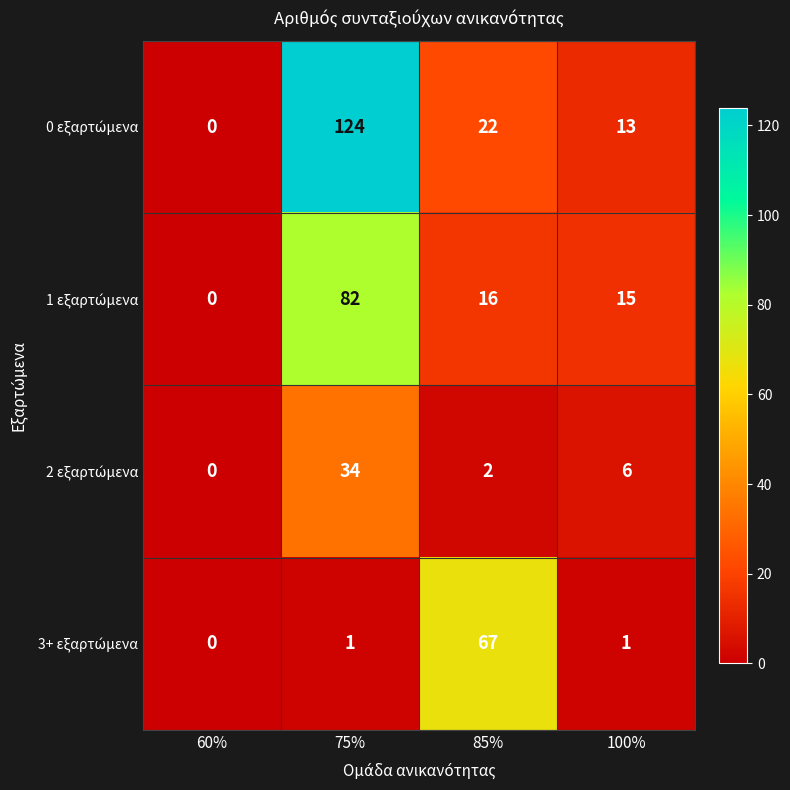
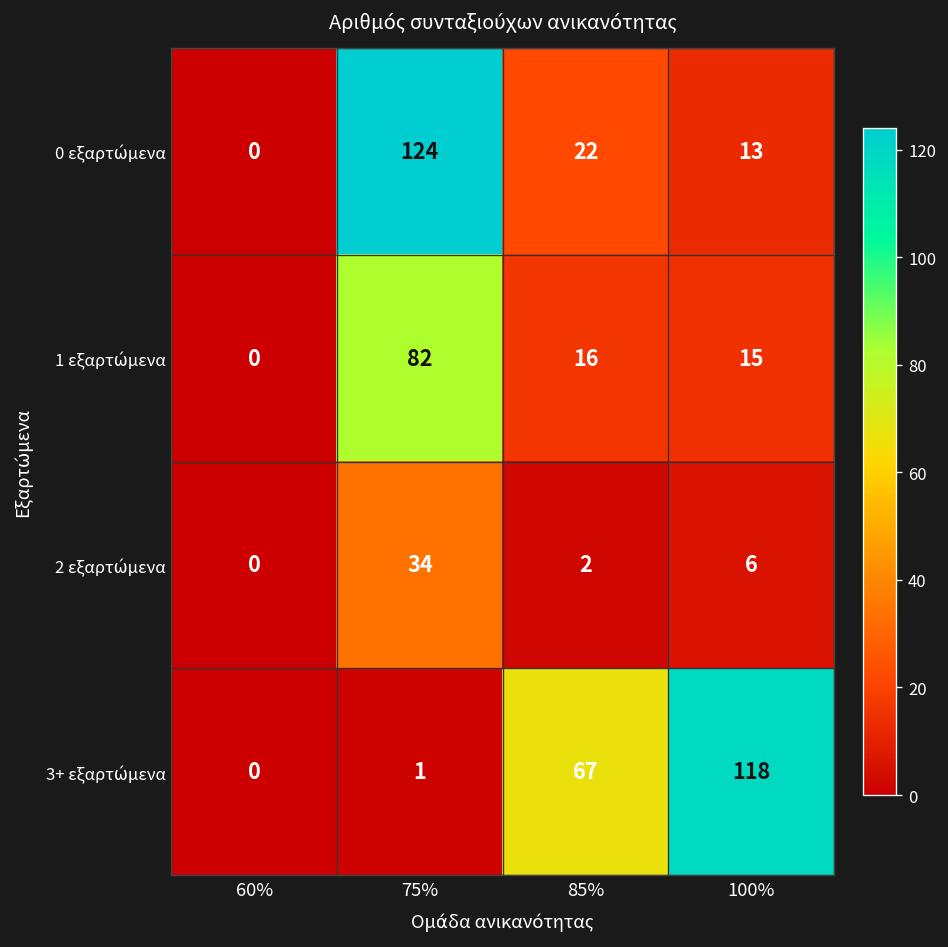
3+ εξαρτώμενα, 100%: 1 -> 118
